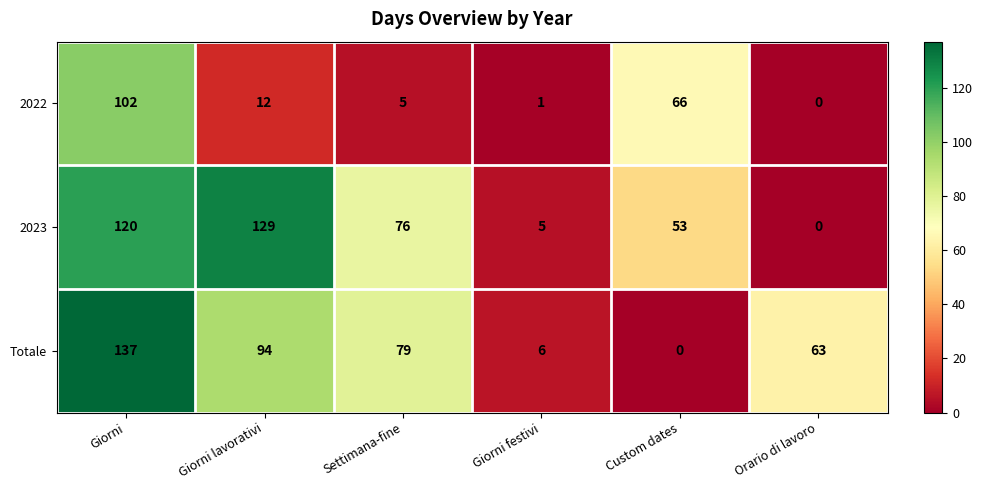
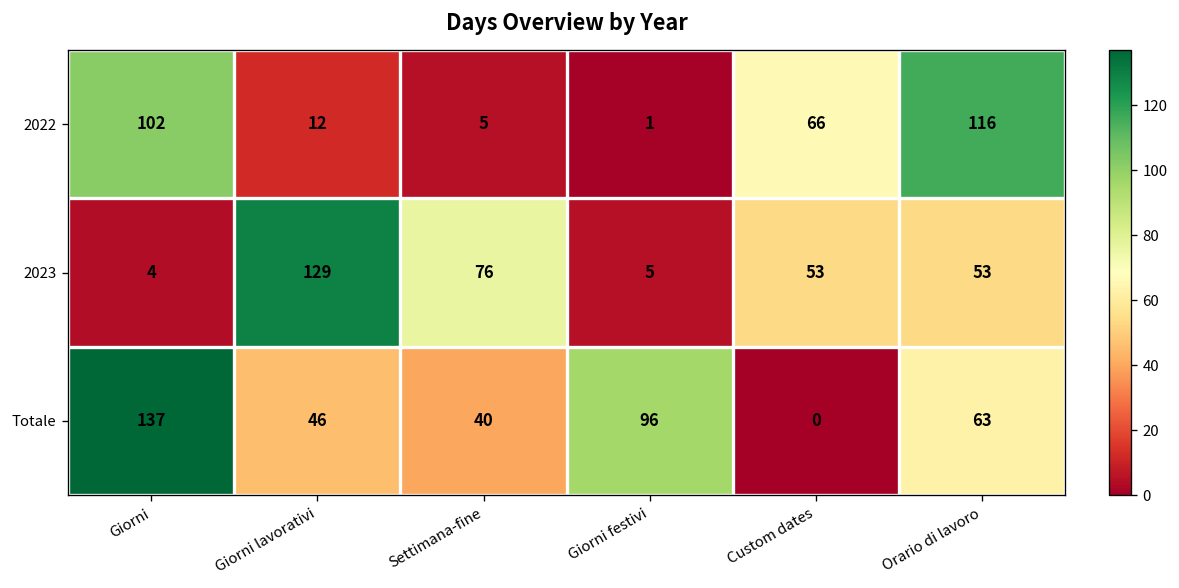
2022, Orario di lavoro: 0 -> 116
2023, Giorni: 120 -> 4
2023, Orario di lavoro: 0 -> 53
Totale, Giorni lavorativi: 94 -> 46
Totale, Settimana-fine: 79 -> 40
Totale, Giorni festivi: 6 -> 96
